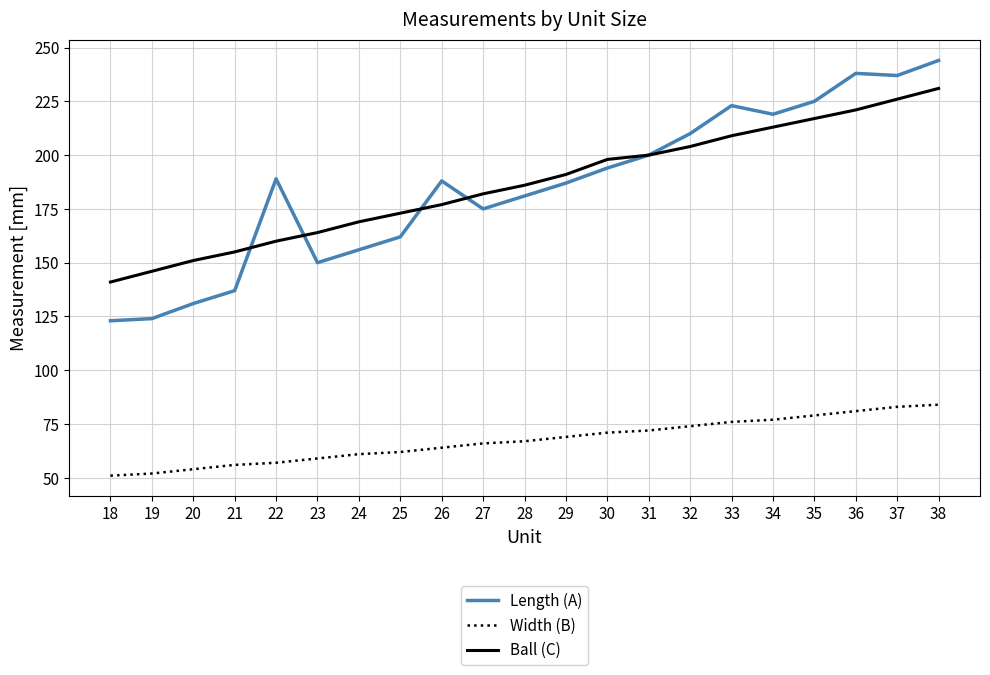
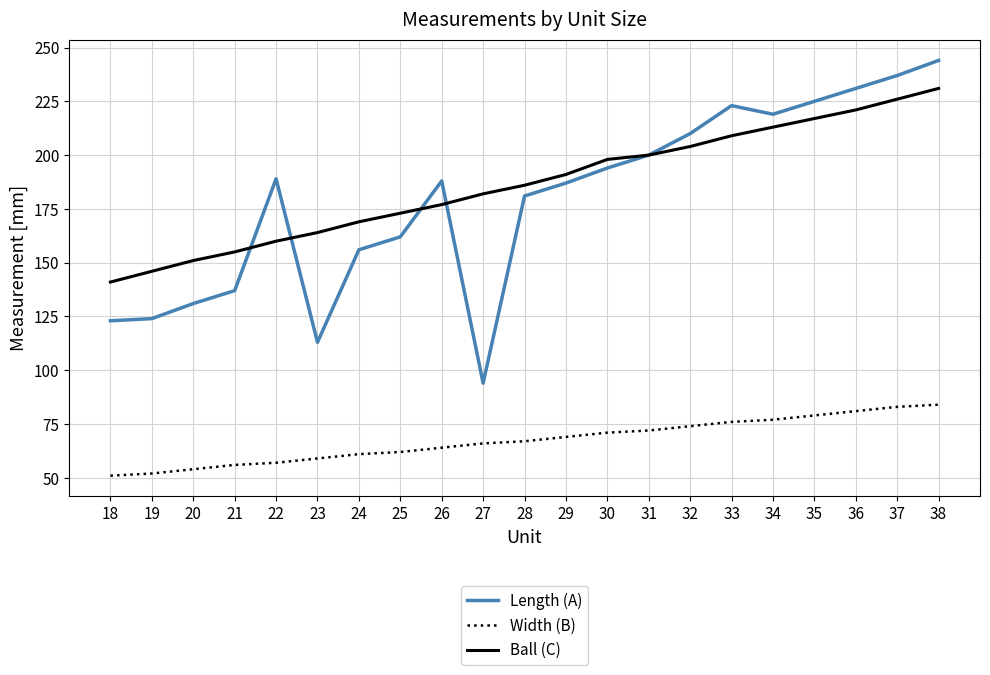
Length (A), 23: 150 -> 113
Length (A), 27: 175 -> 94
Length (A), 36: 238 -> 231
